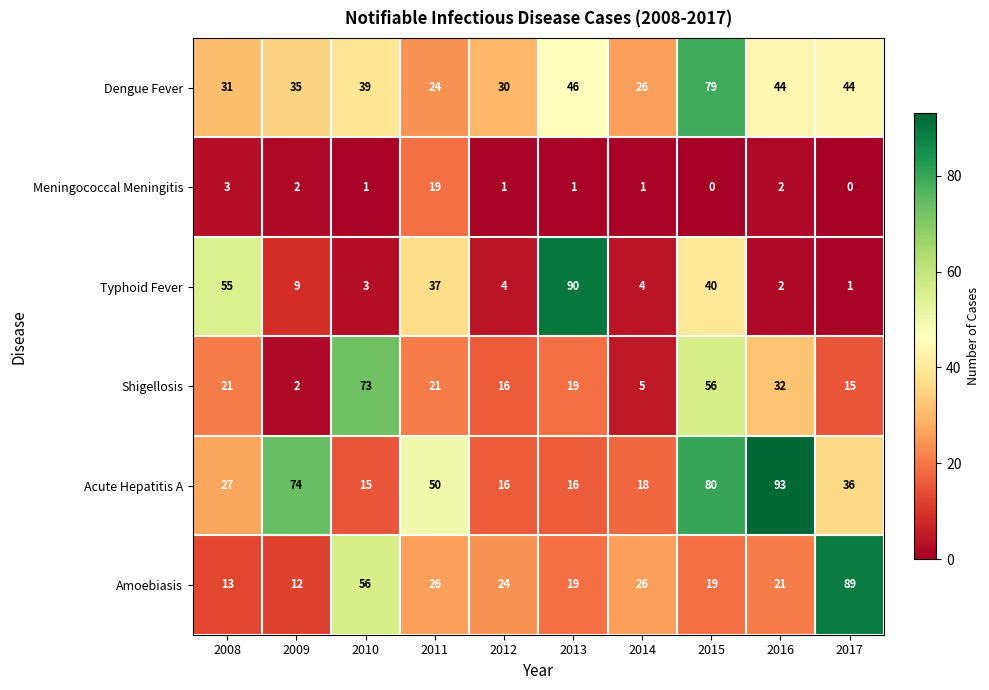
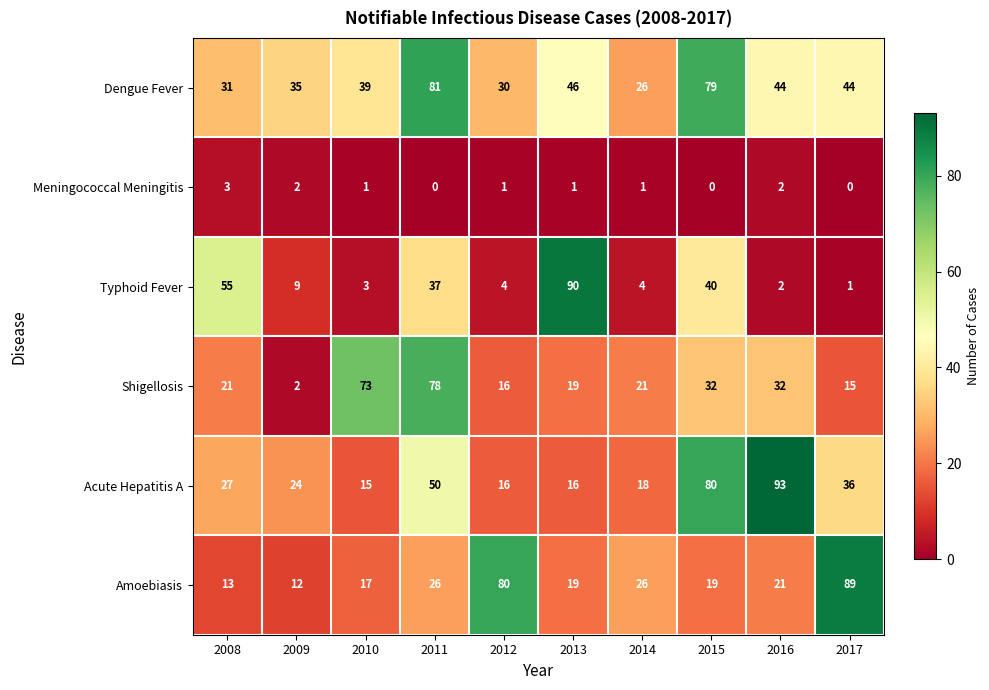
Dengue Fever, 2011: 24 -> 81
Meningococcal Meningitis, 2011: 19 -> 0
Shigellosis, 2011: 21 -> 78
Shigellosis, 2014: 5 -> 21
Shigellosis, 2015: 56 -> 32
Acute Hepatitis A, 2009: 74 -> 24
Amoebiasis, 2010: 56 -> 17
Amoebiasis, 2012: 24 -> 80
